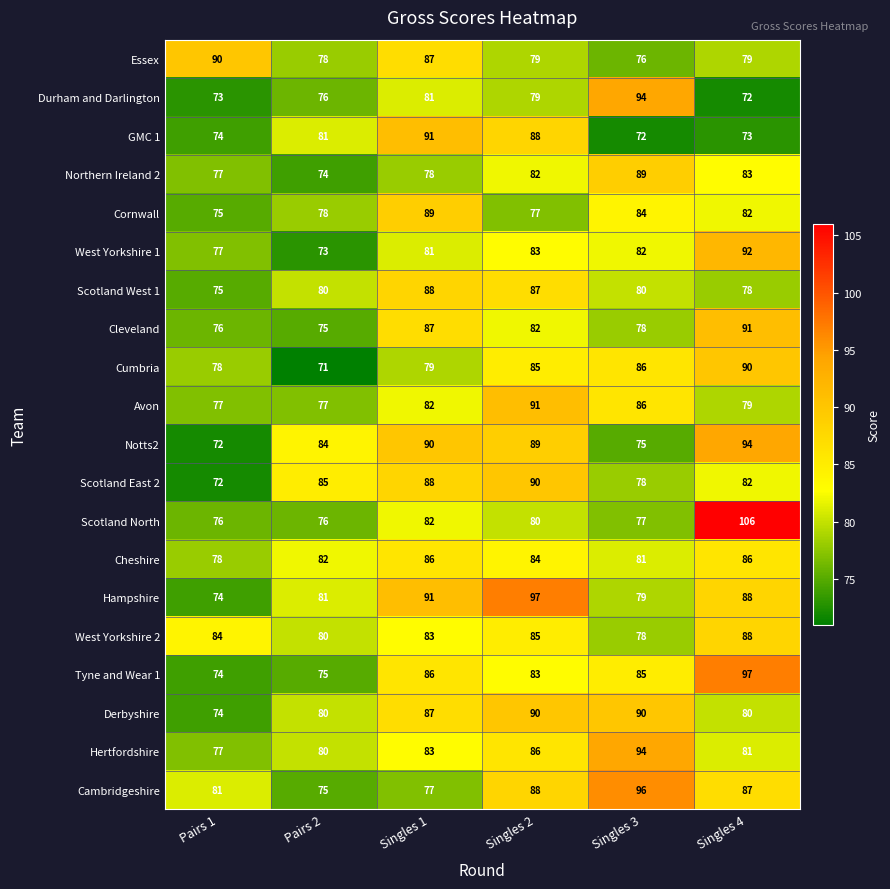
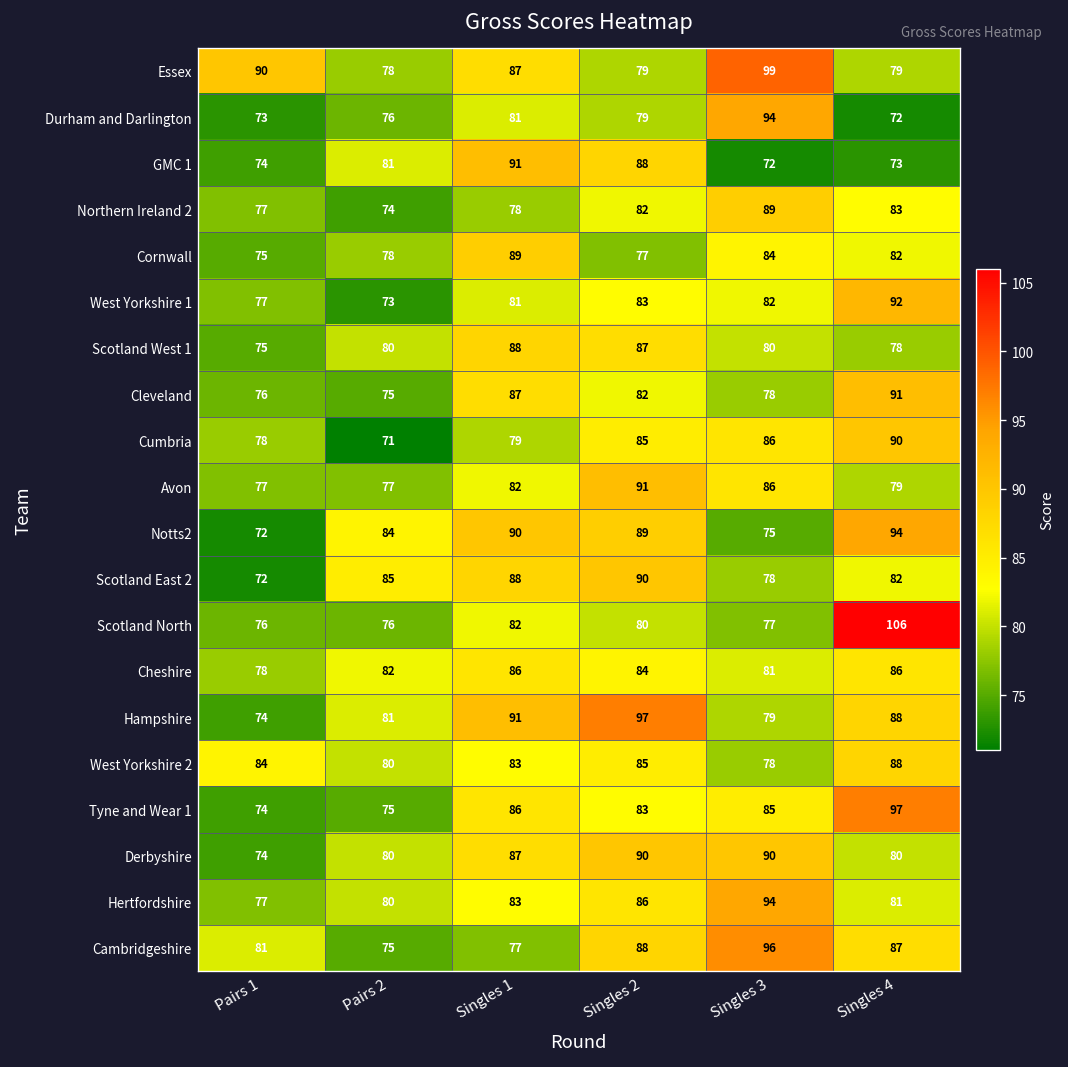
Essex, Singles 3: 76 -> 99
